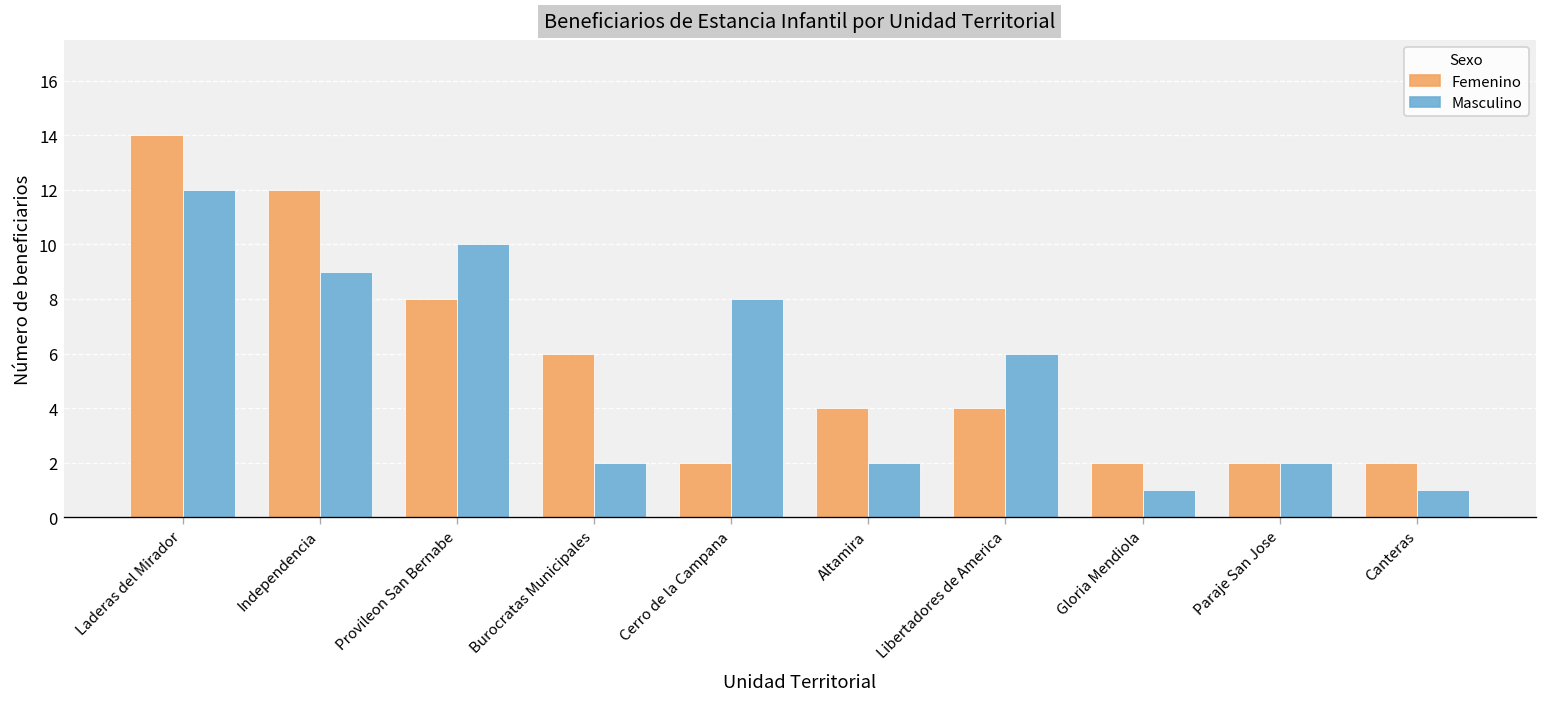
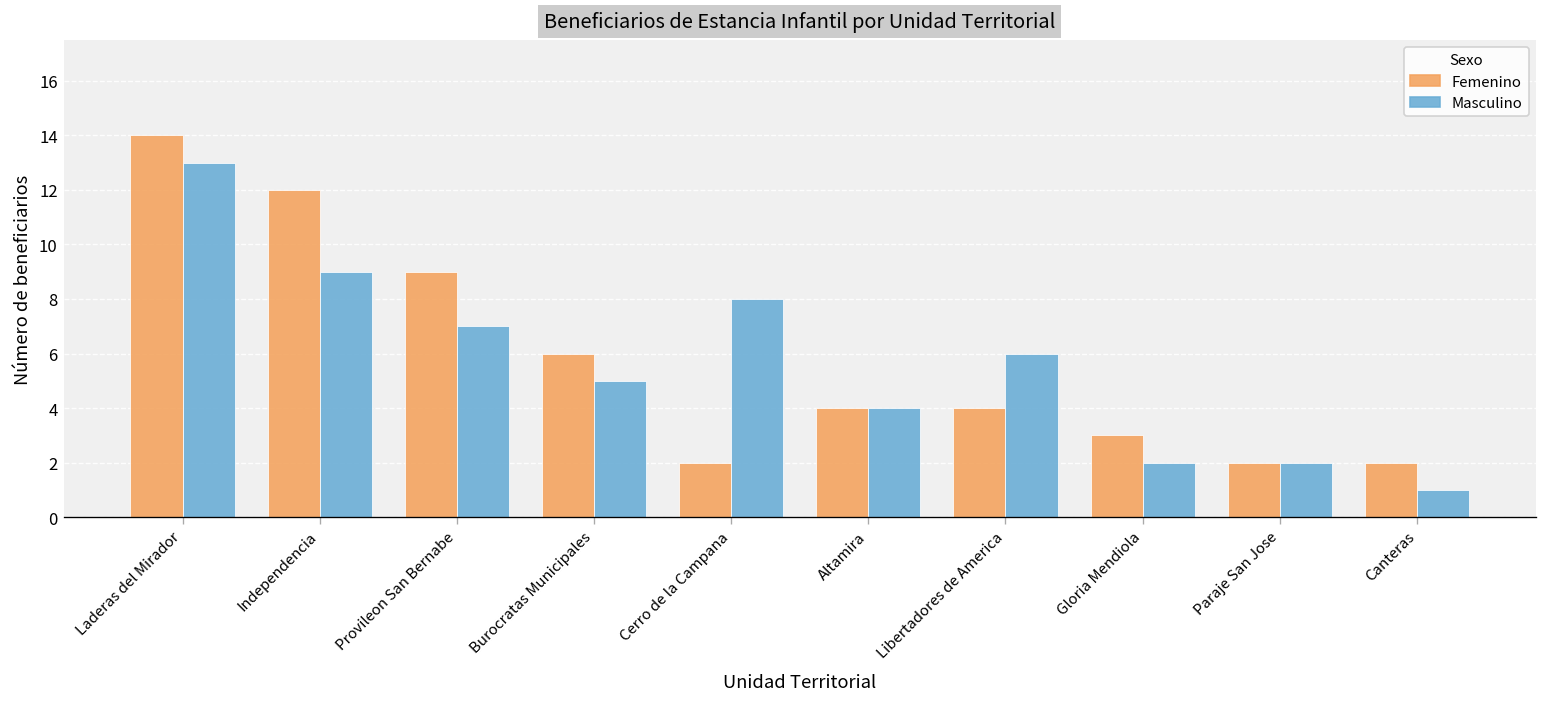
Masculino, Laderas del Mirador: 12 -> 13
Femenino, Provileon San Bernabe: 8 -> 9
Masculino, Provileon San Bernabe: 10 -> 7
Masculino, Burocratas Municipales: 2 -> 5
Masculino, Altamira: 2 -> 4
Femenino, Gloria Mendiola: 2 -> 3
Masculino, Gloria Mendiola: 1 -> 2
